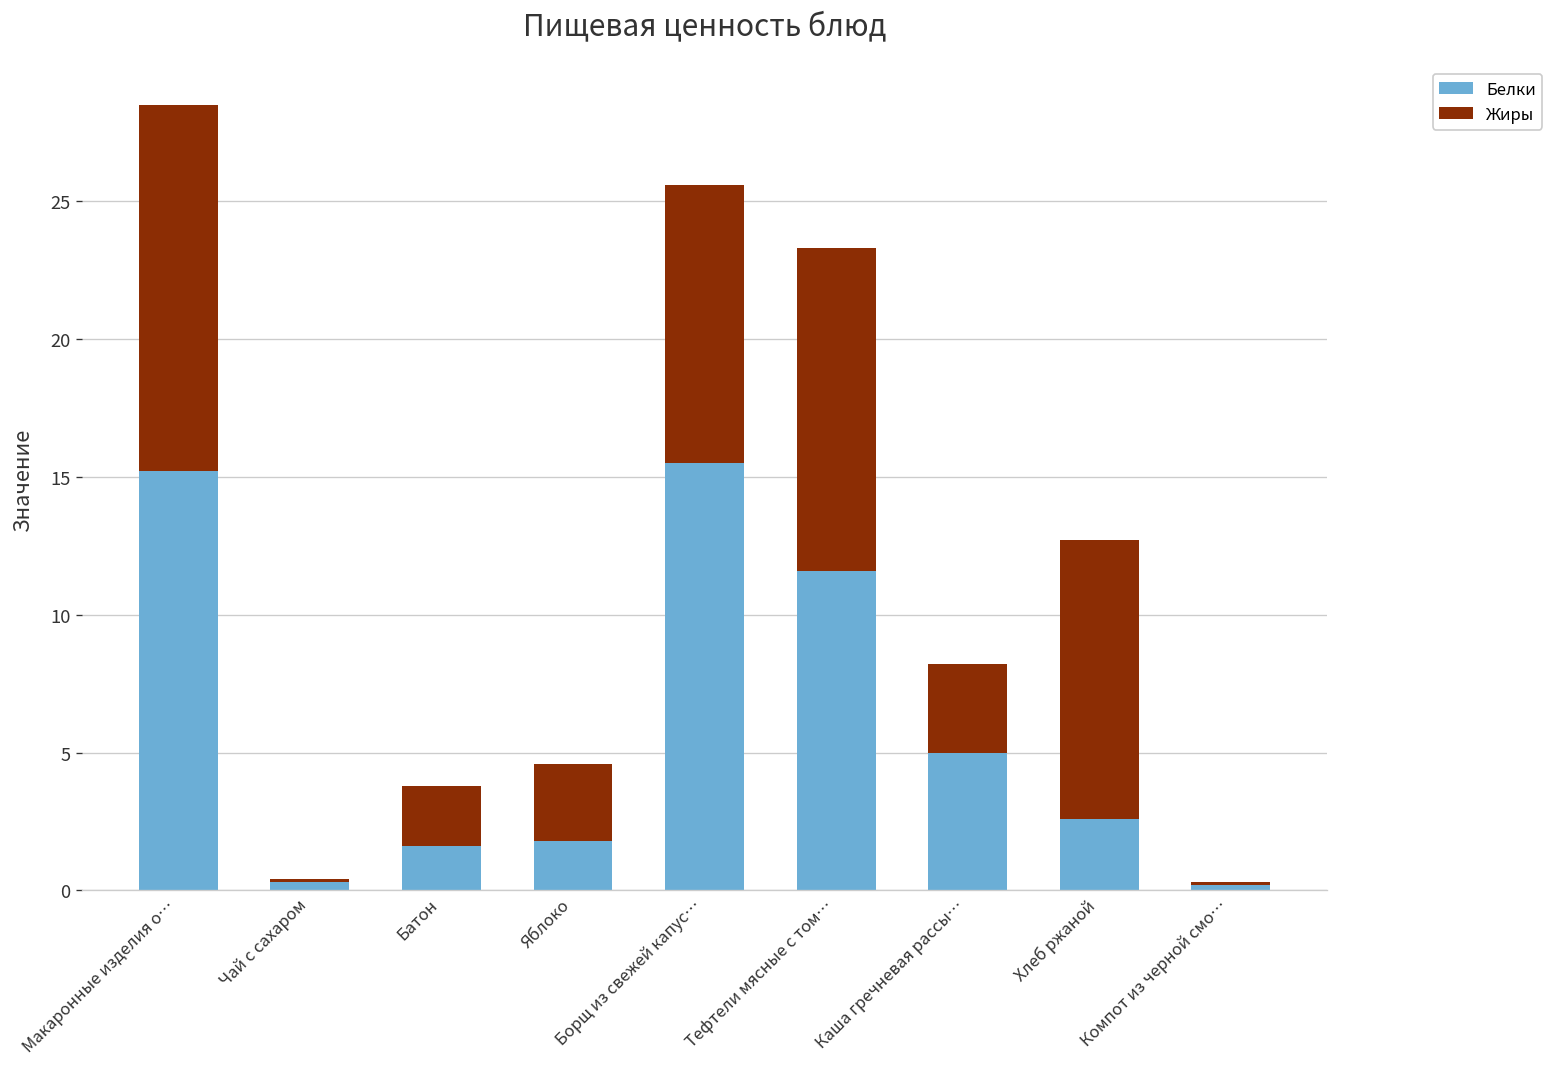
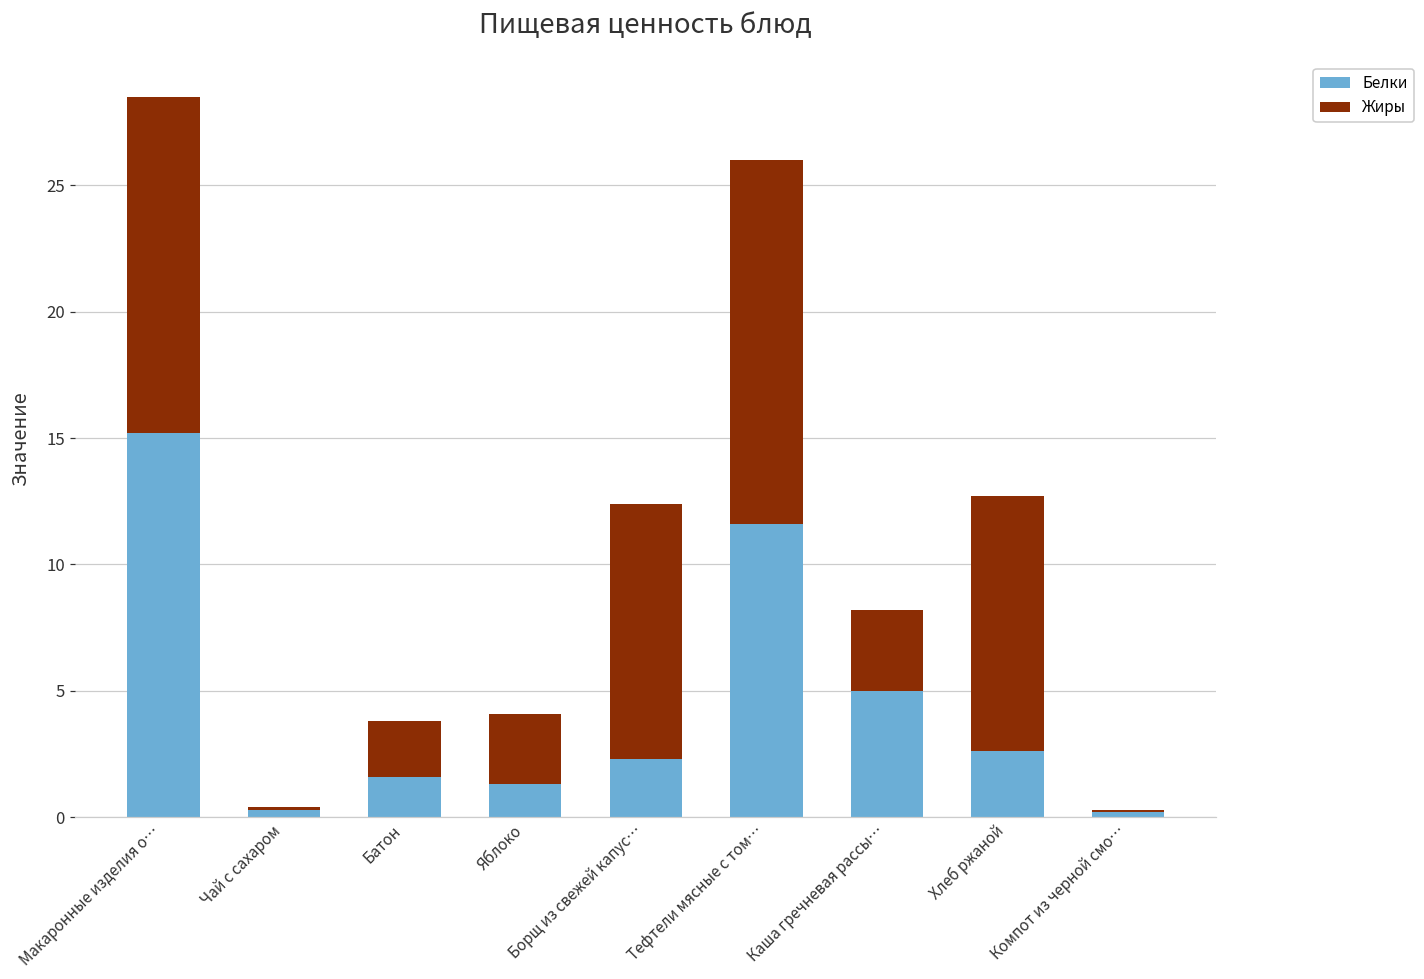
Белки, Яблоко: 1.8 -> 1.3
Белки, Борщ из свежей капус…: 15.5 -> 2.3
Жиры, Тефтели мясные с том…: 11.7 -> 14.4
